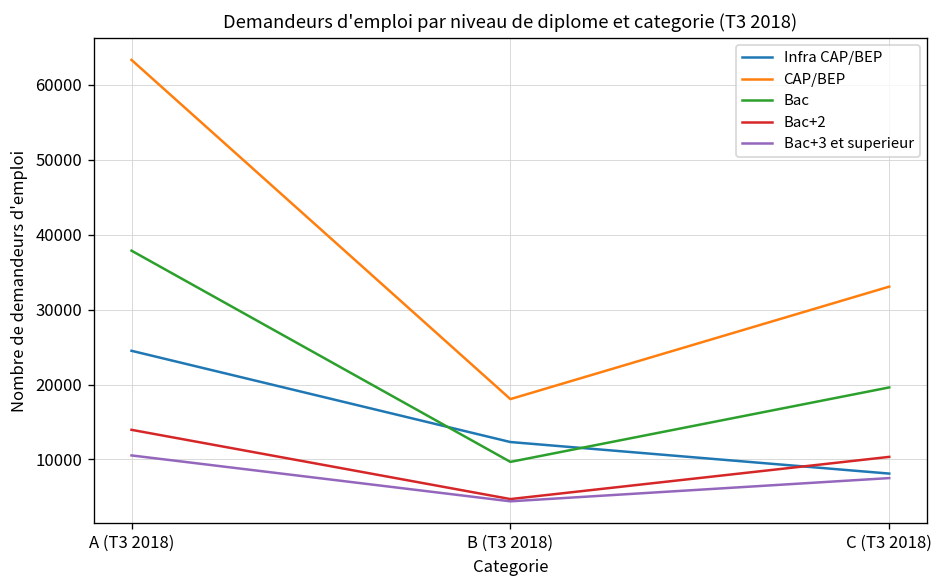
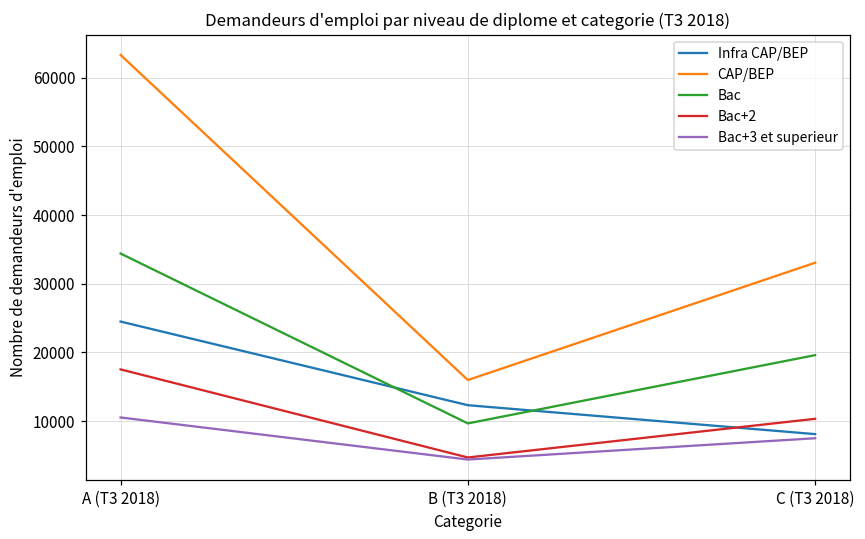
Bac, A (T3 2018): 38000 -> 34000
Bac+2, A (T3 2018): 14000 -> 18000
CAP/BEP, B (T3 2018): 18000 -> 16000
